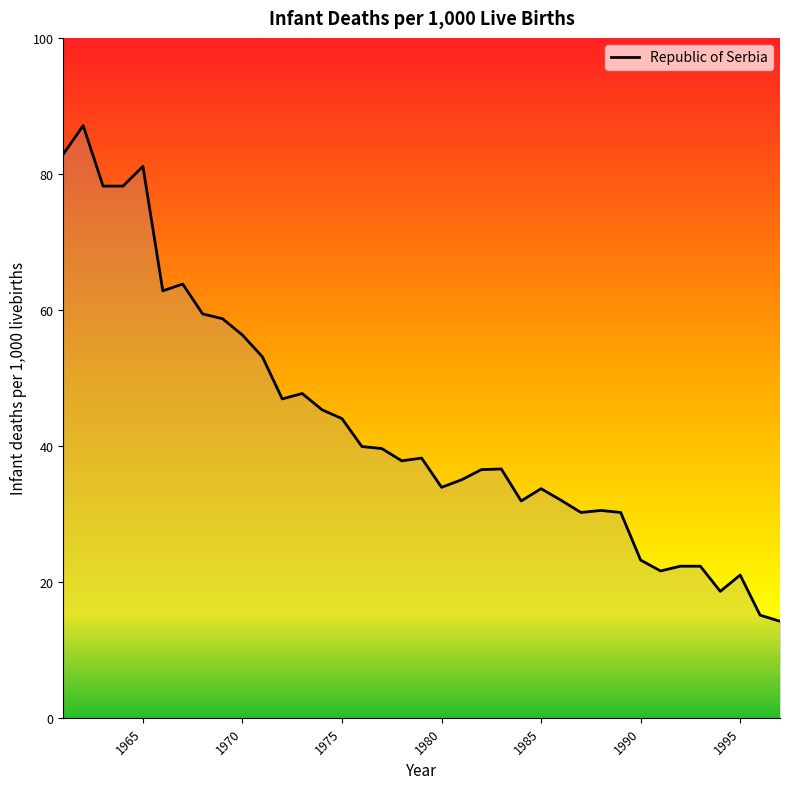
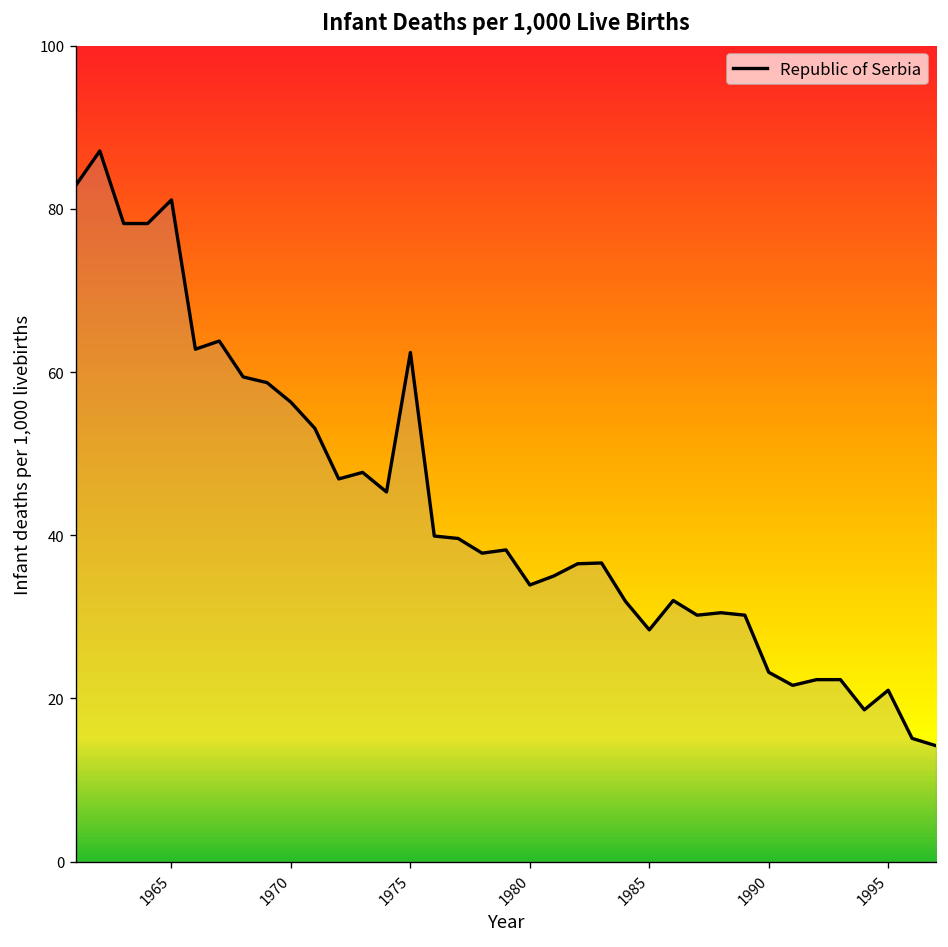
1975: 44 -> 62
1985: 34 -> 28
